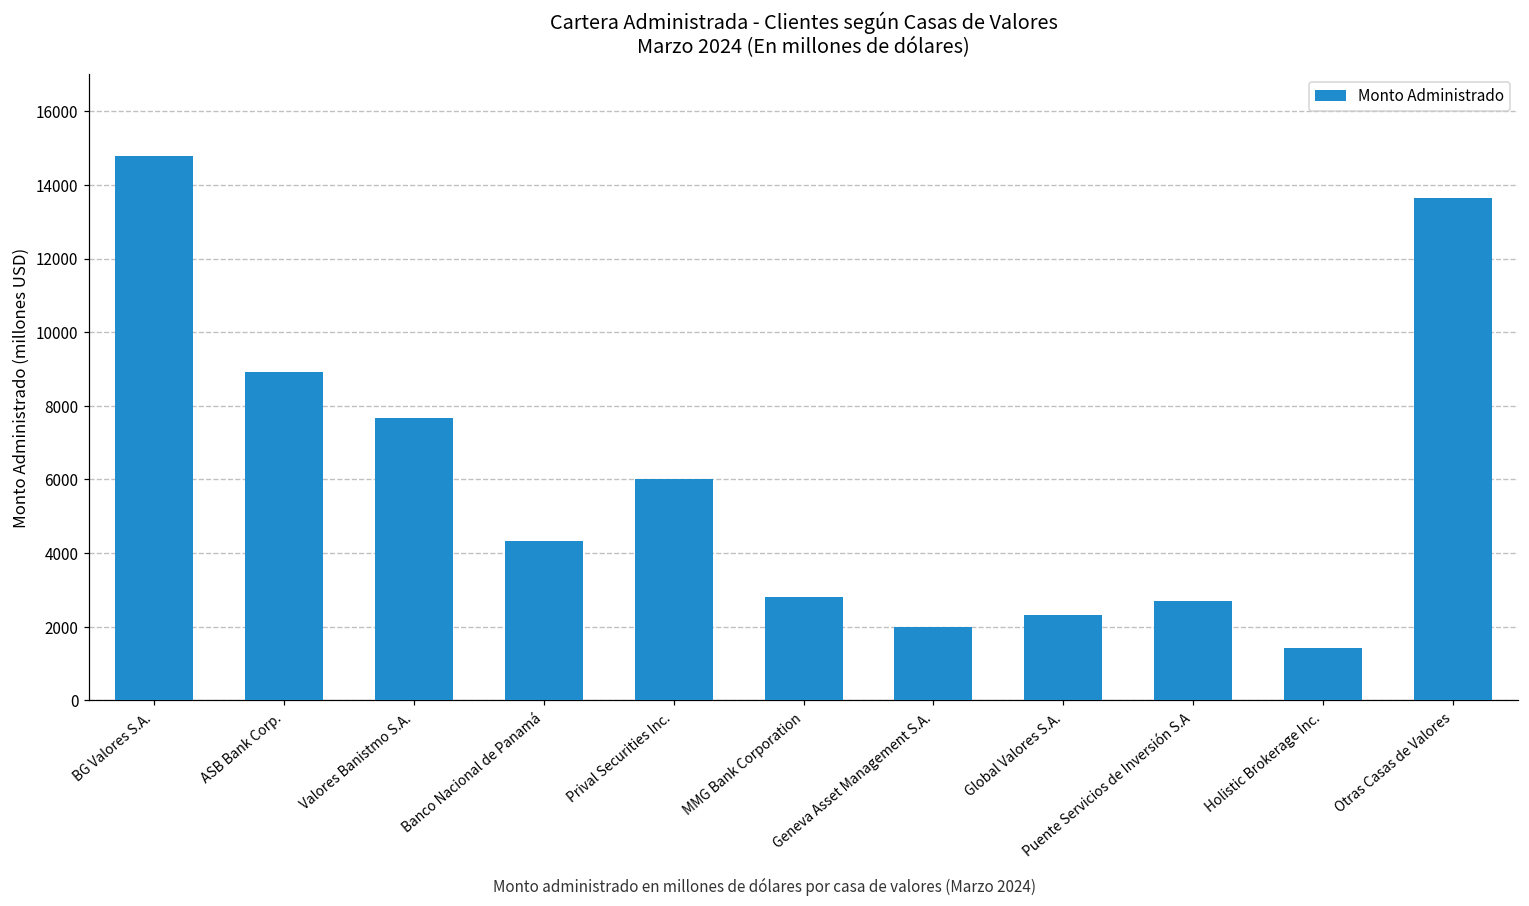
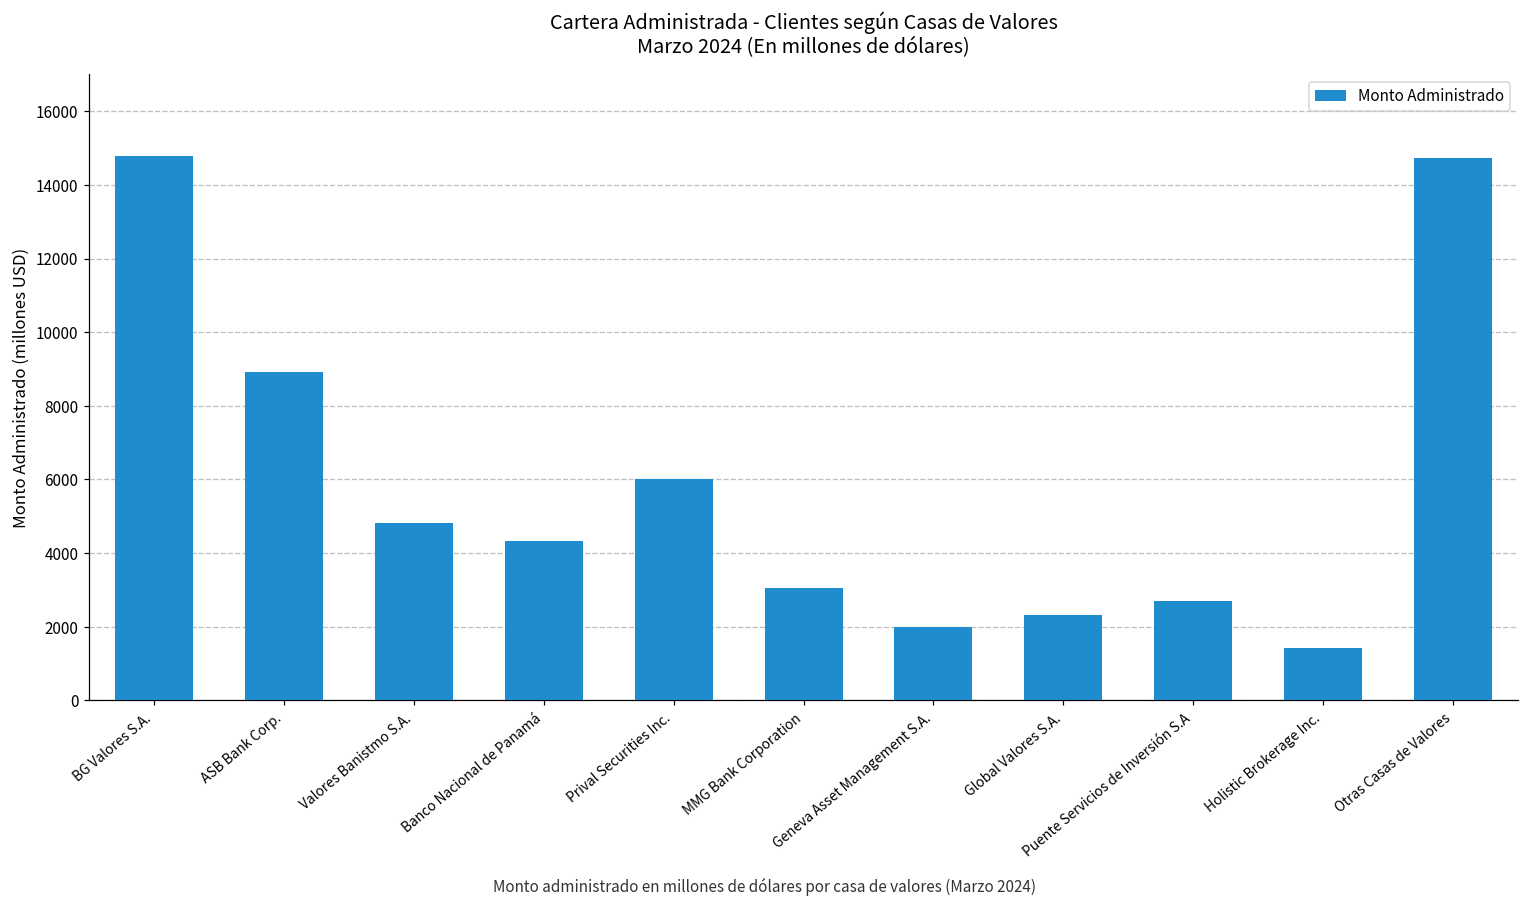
Valores Banistmo S.A.: 7700 -> 4800
MMG Bank Corporation: 2800 -> 3100
Otras Casas de Valores: 13600 -> 14700
